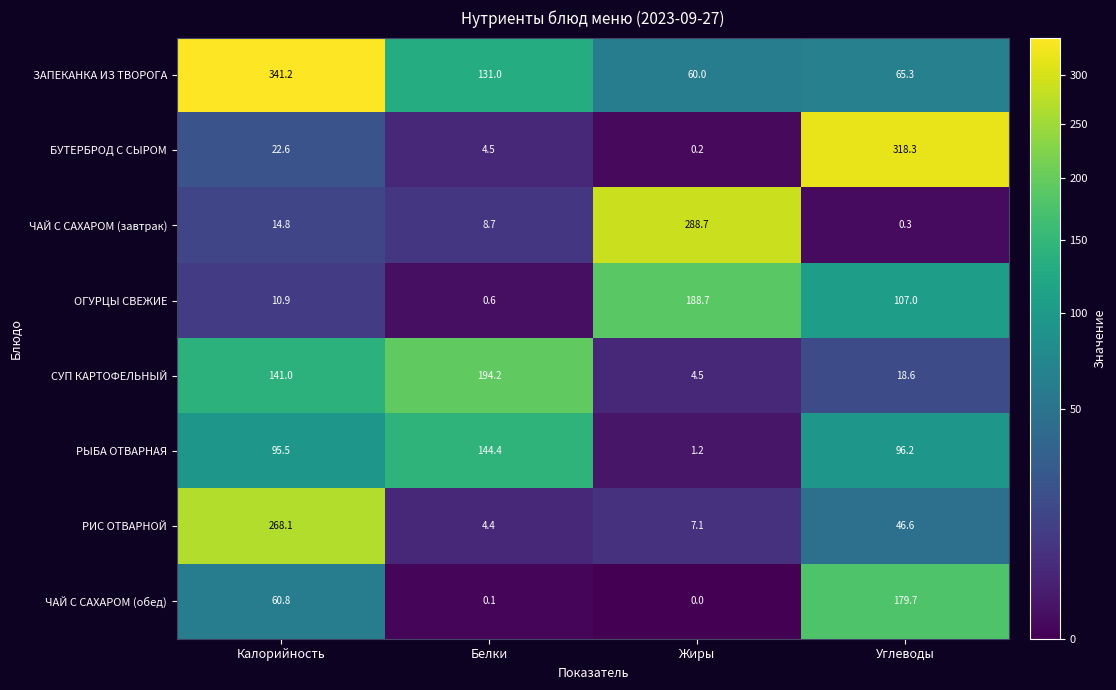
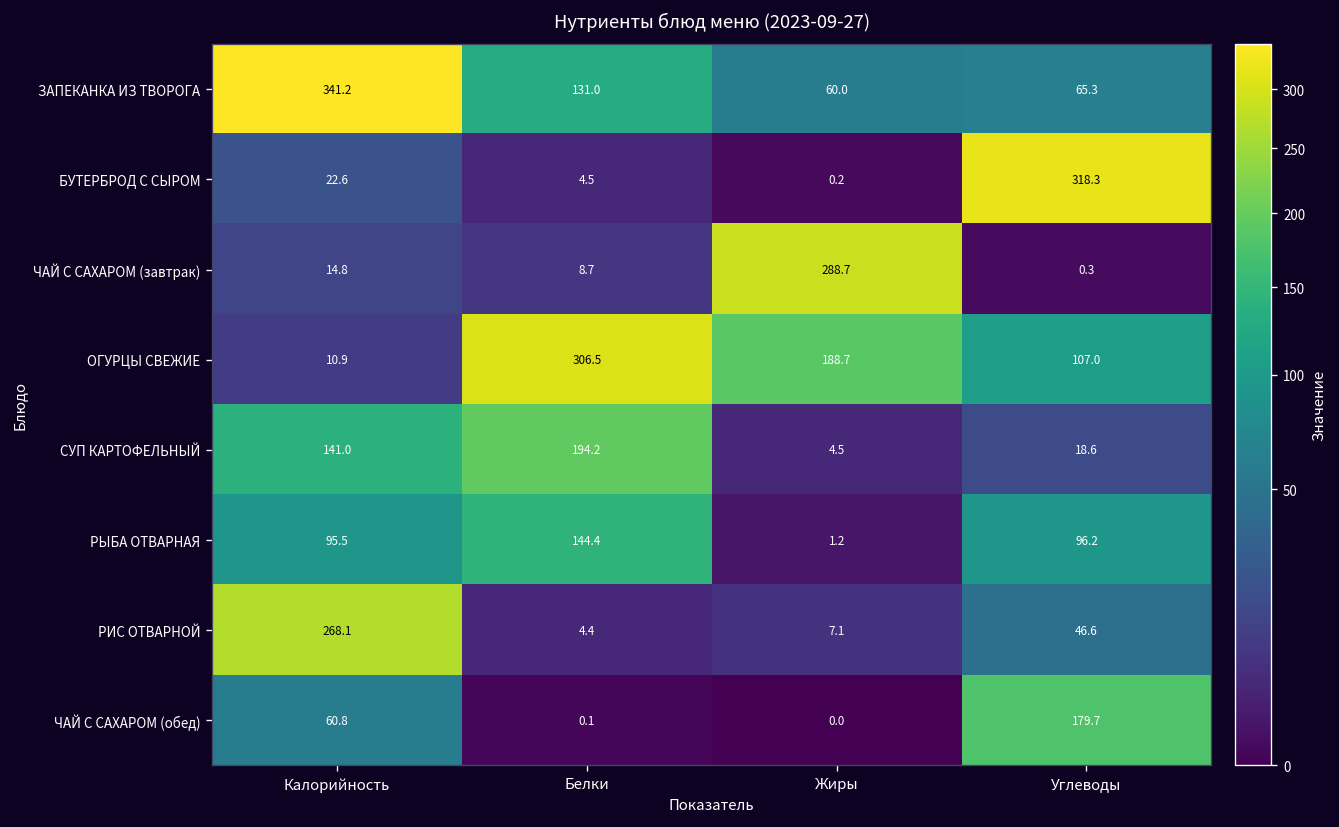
ОГУРЦЫ СВЕЖИЕ, Белки: 0.6 -> 306.5
